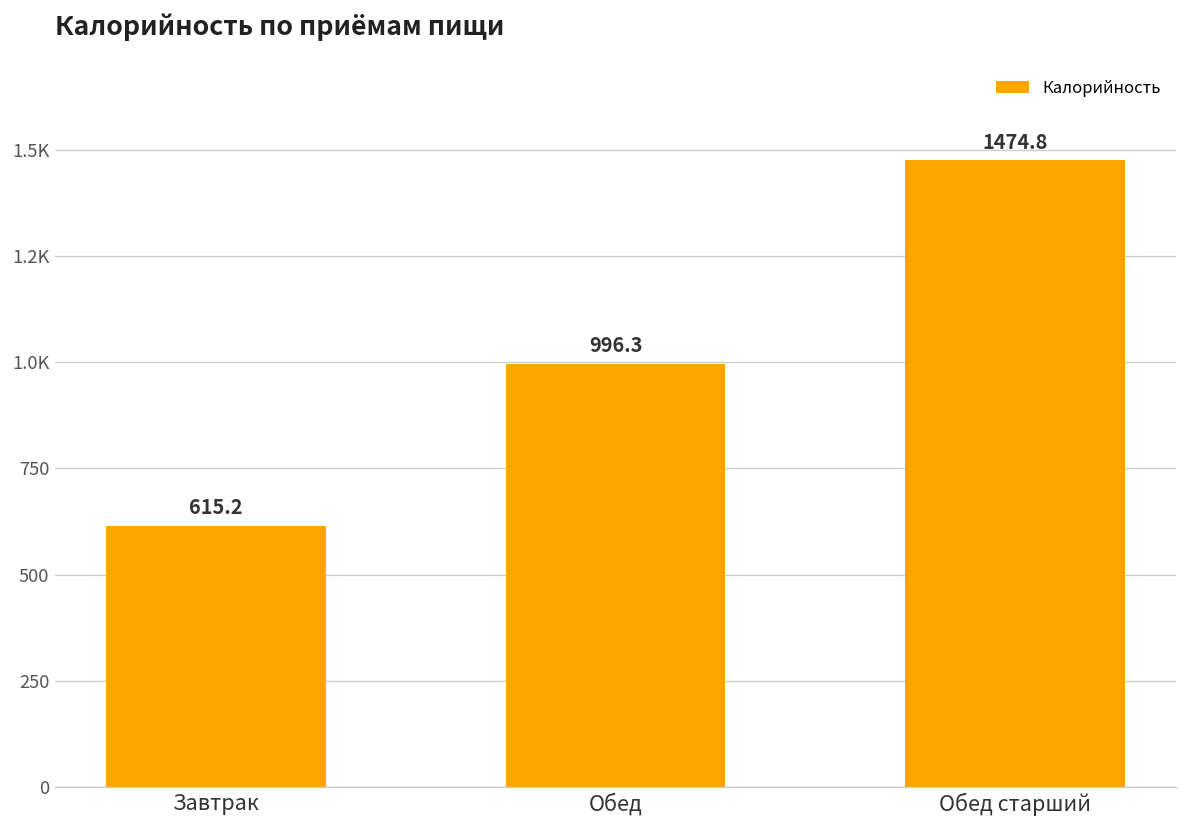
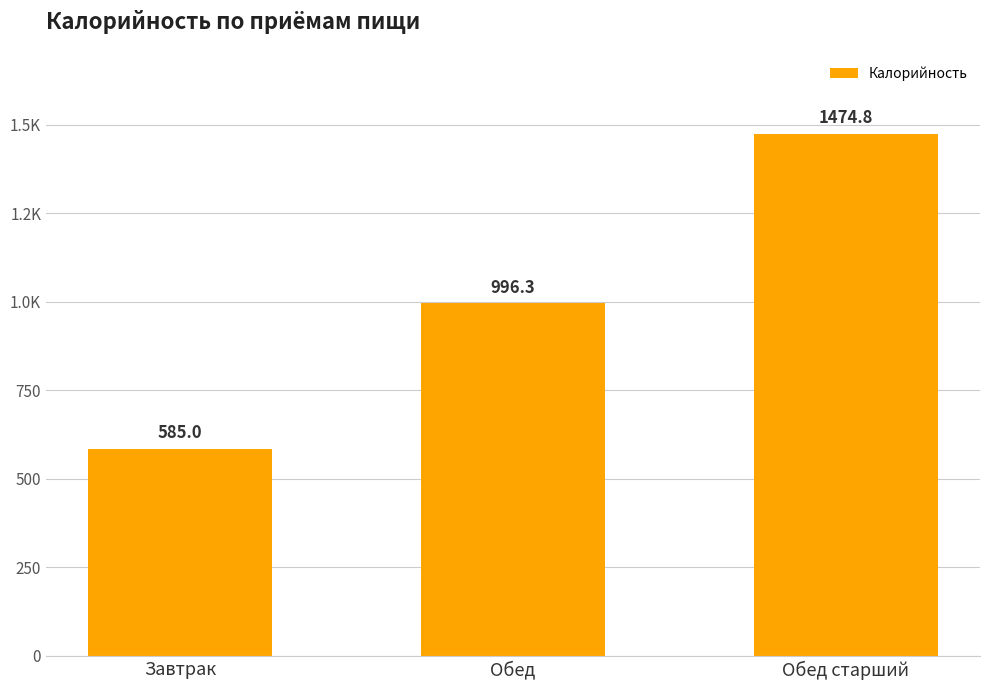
Завтрак: 615.2 -> 585.0
